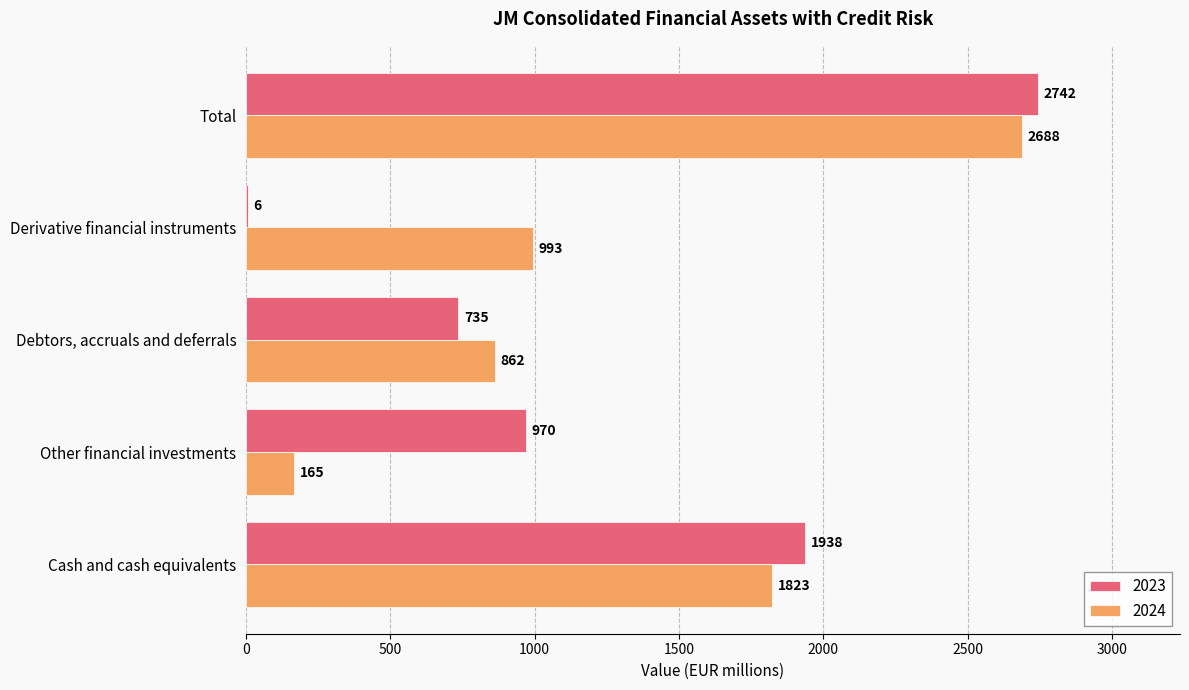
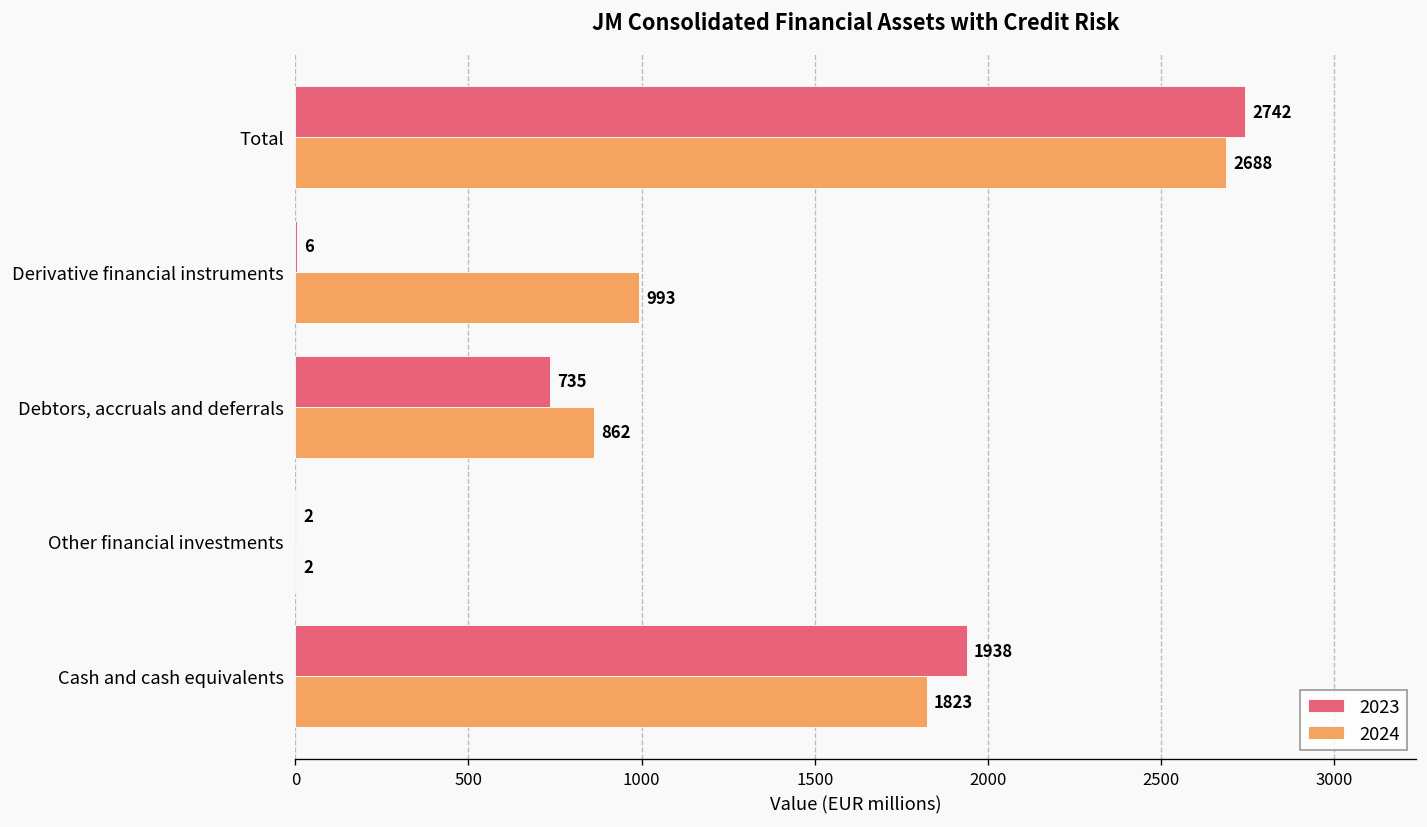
2023, Other financial investments: 970 -> 2
2024, Other financial investments: 165 -> 2
